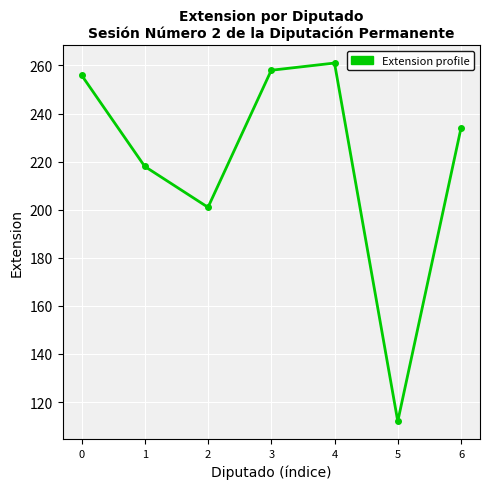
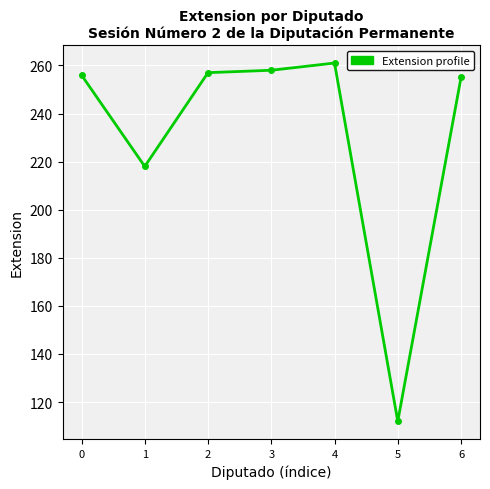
2: 201 -> 257
6: 234 -> 255
